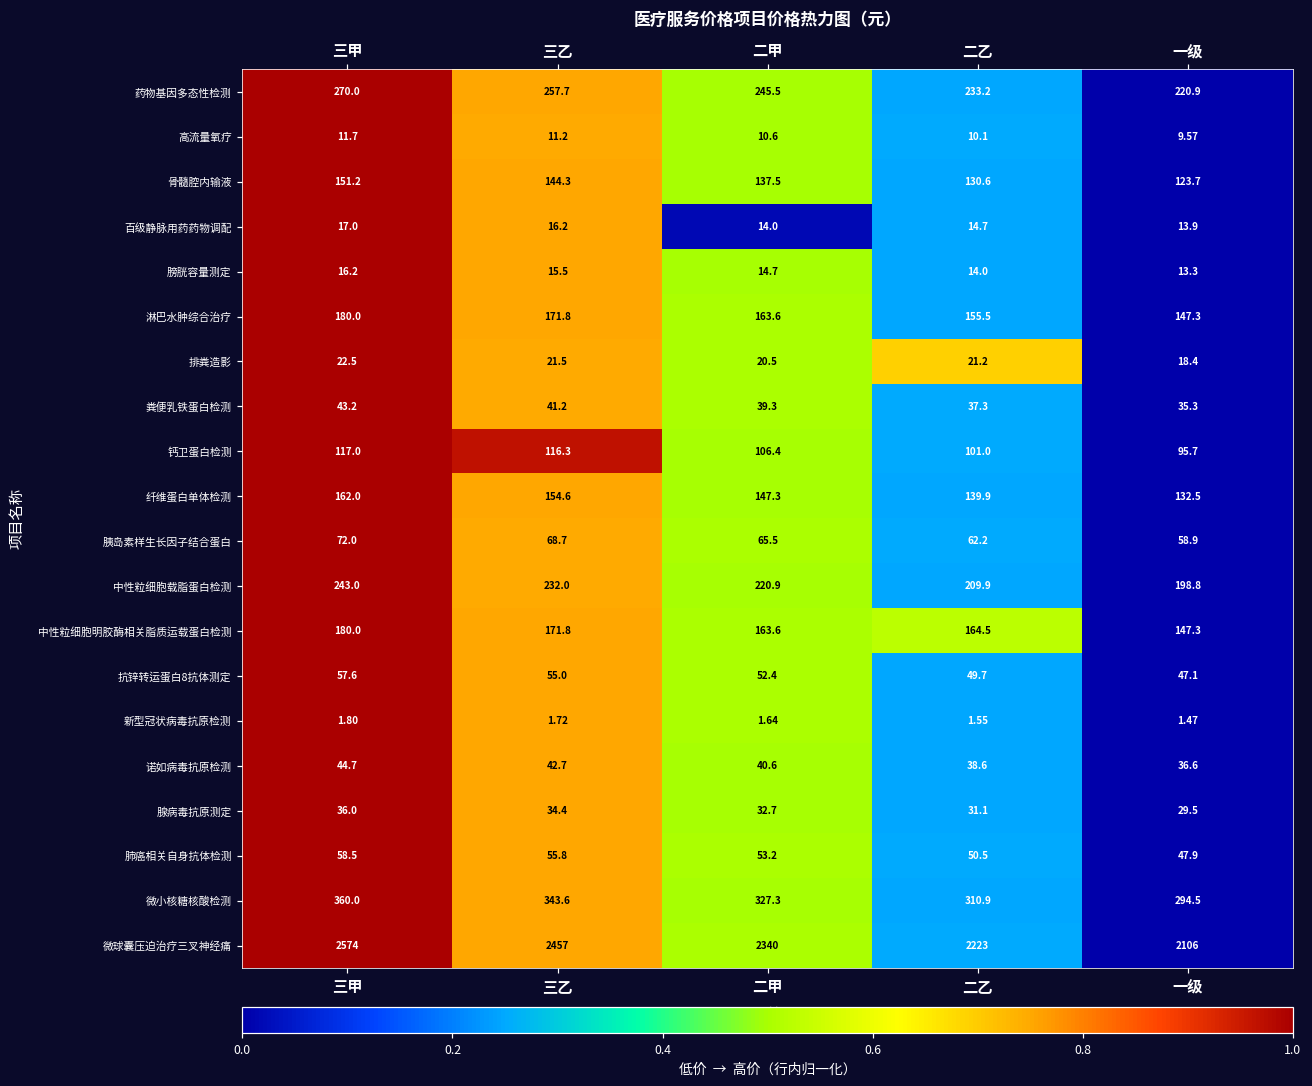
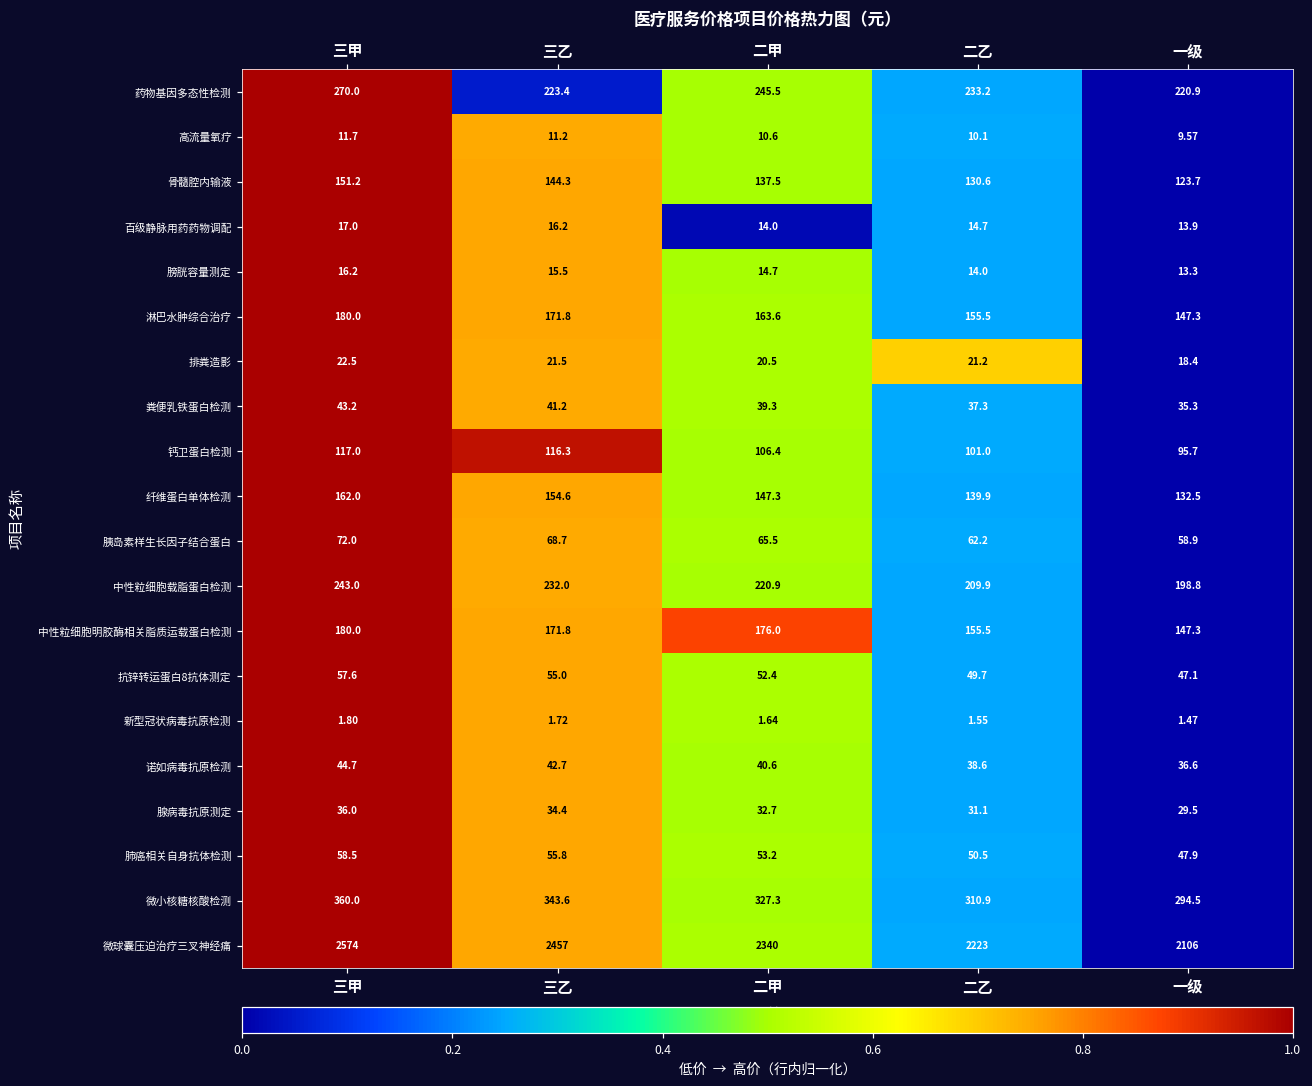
药物基因多态性检测, 三乙: 257.7 -> 223.4
中性粒细胞明胶酶相关脂质运载蛋白检测, 二甲: 163.6 -> 176.0
中性粒细胞明胶酶相关脂质运载蛋白检测, 二乙: 164.5 -> 155.5
